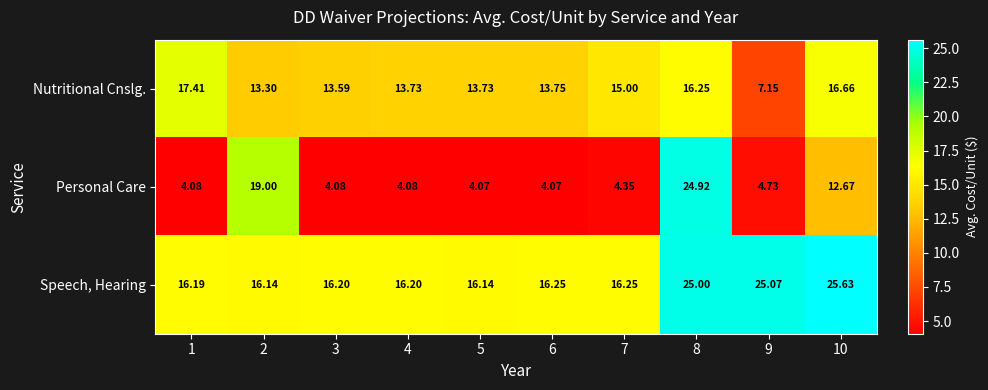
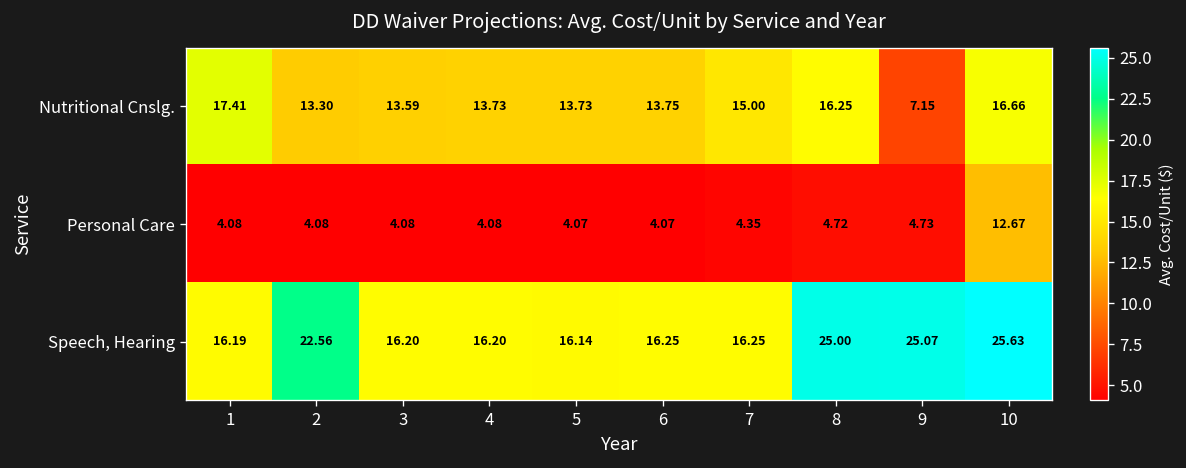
Personal Care, 2: 19.00 -> 4.08
Personal Care, 8: 24.92 -> 4.72
Speech, Hearing, 2: 16.14 -> 22.56
